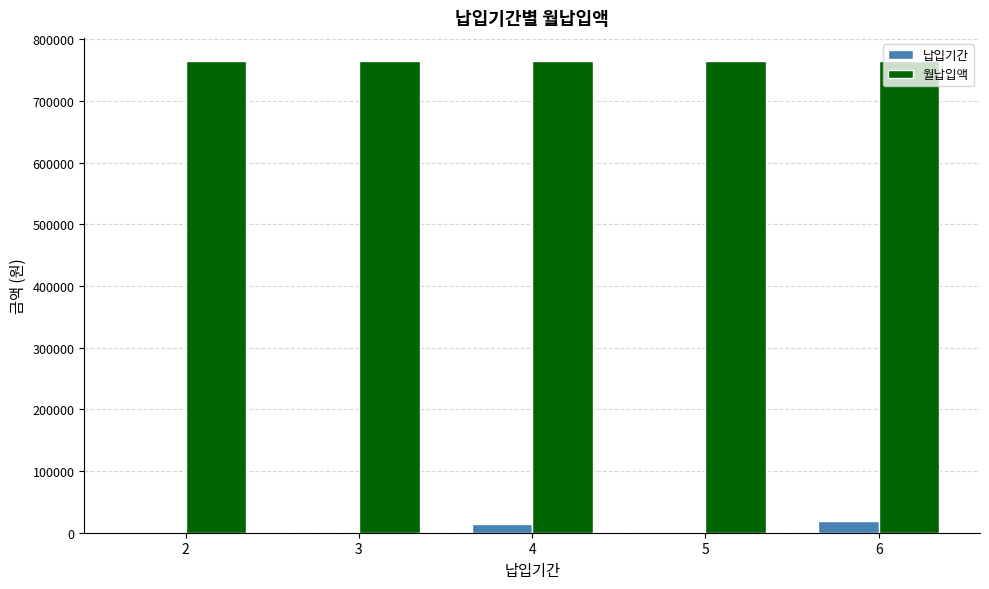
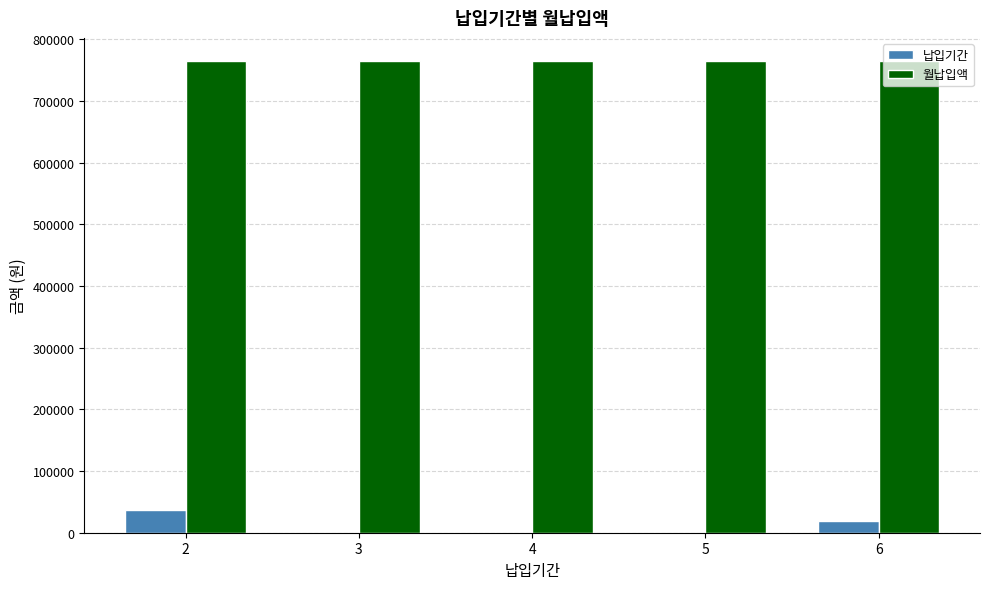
납입기간, 2: 0 -> 40000
납입기간, 4: 10000 -> 0
